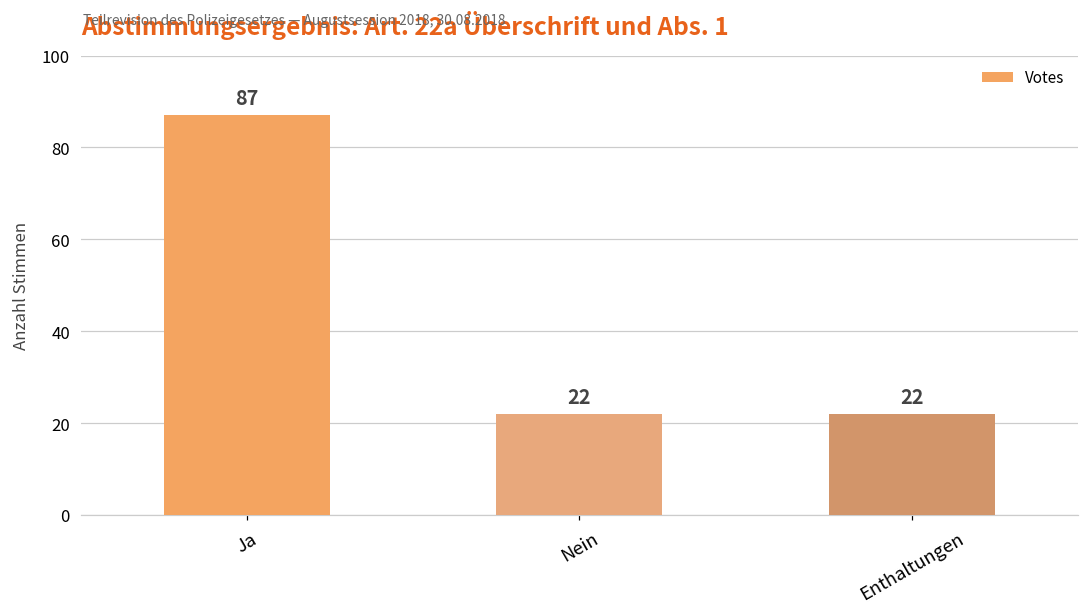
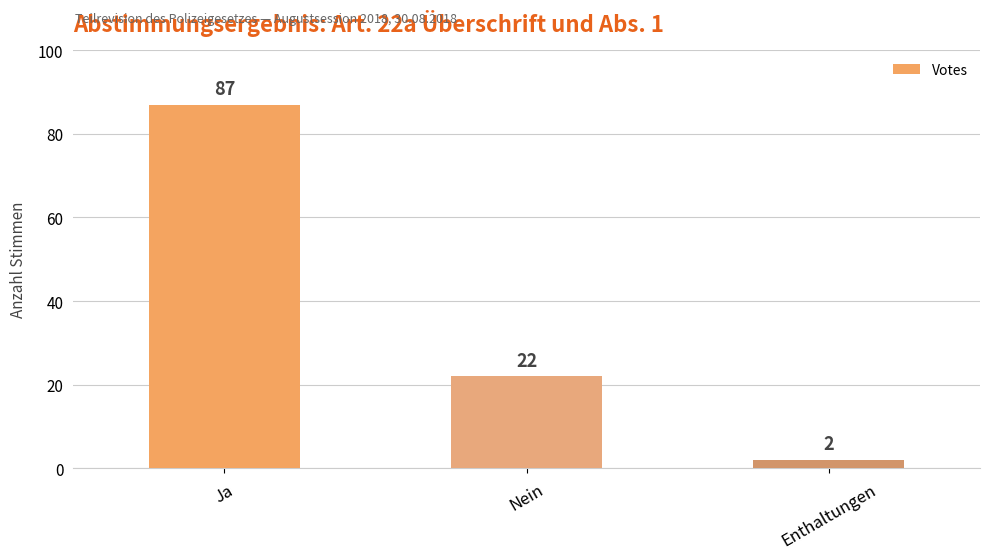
Enthaltungen: 22 -> 2
